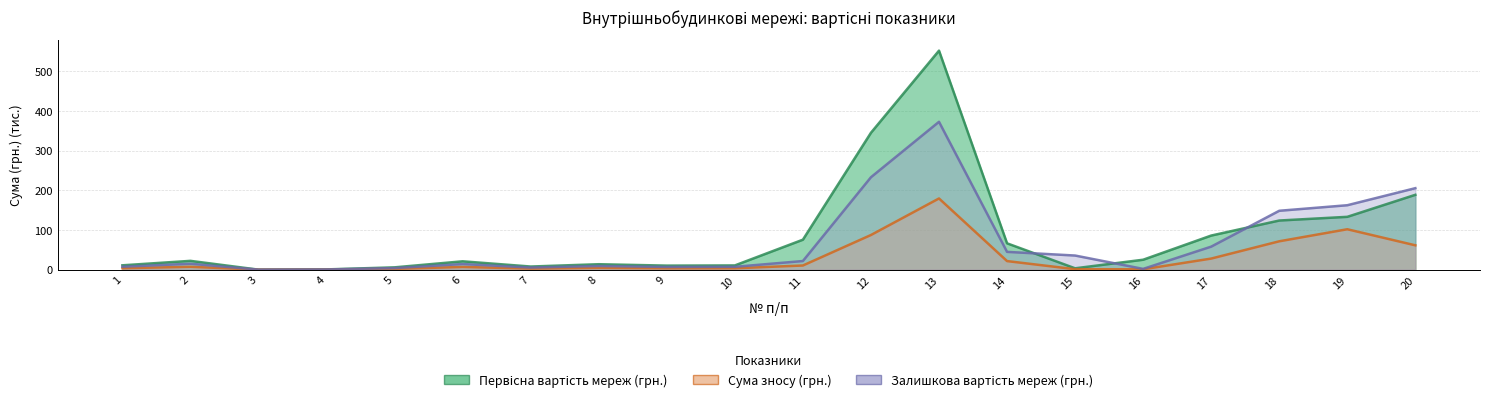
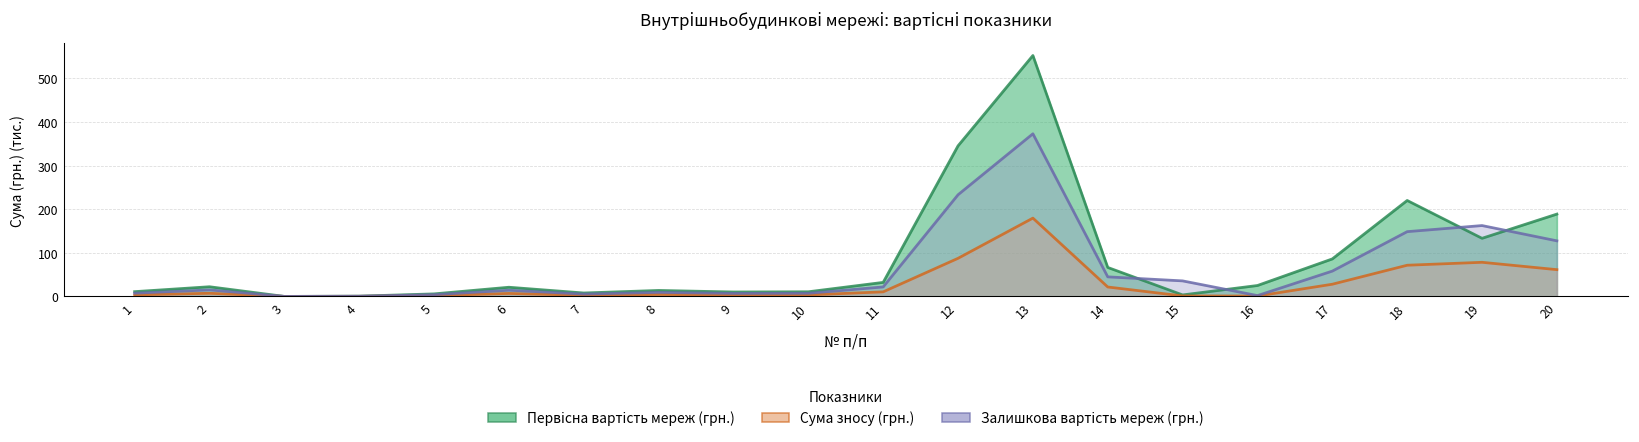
Первісна вартість мереж (грн.), 11: 80 -> 30
Первісна вартість мереж (грн.), 18: 120 -> 220
Сума зносу (грн.), 19: 100 -> 80
Залишкова вартість мереж (грн.), 20: 210 -> 130
